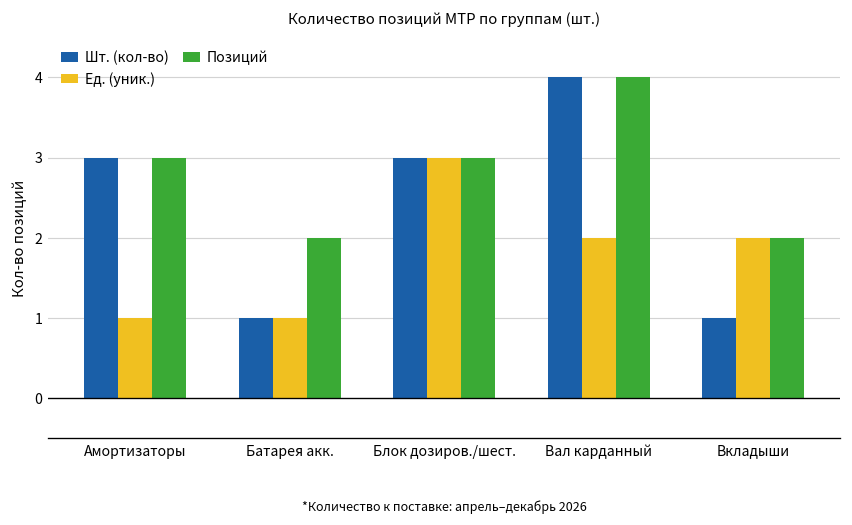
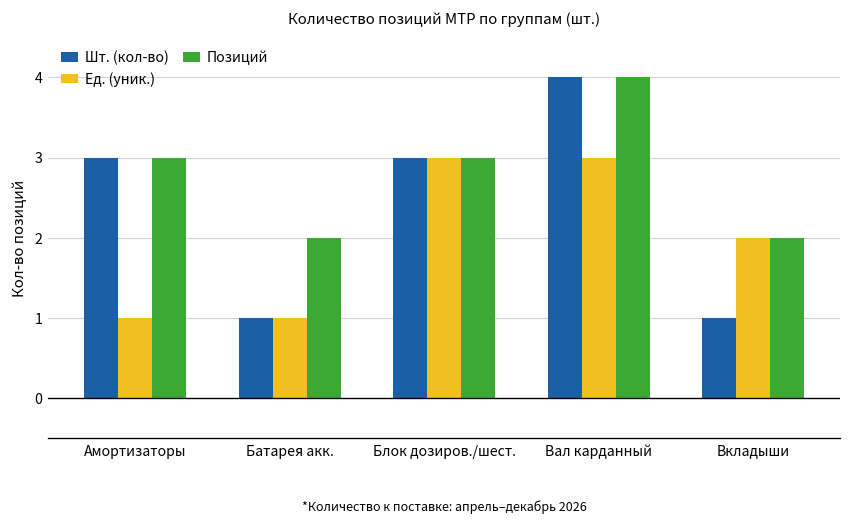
Ед. (уник.), Вал карданный: 2 -> 3
